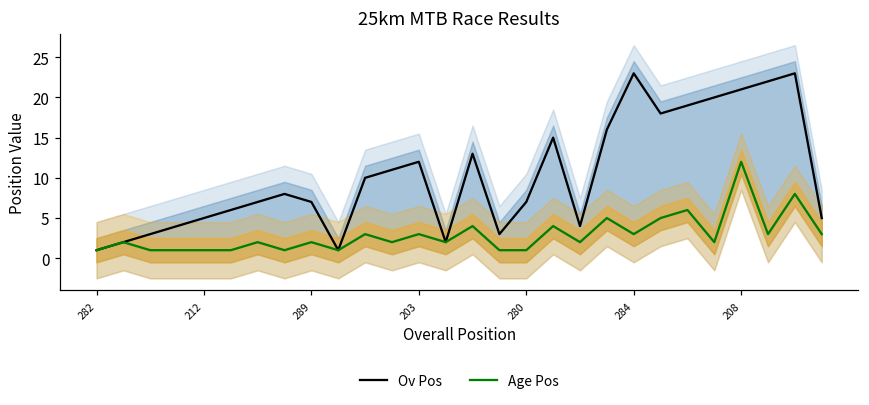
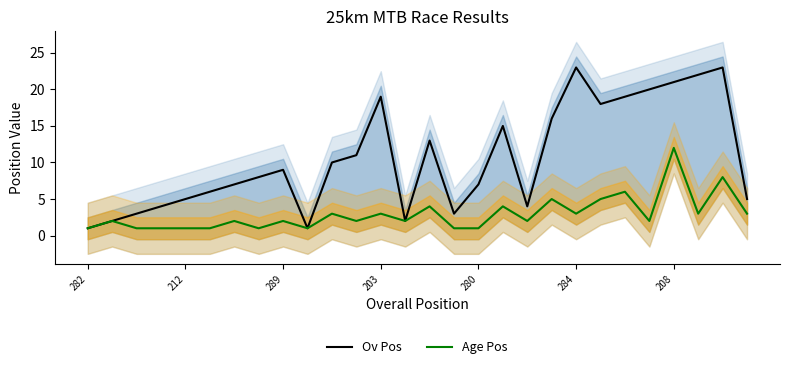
Ov Pos, 289: 7 -> 9
Ov Pos, 203: 12 -> 19
